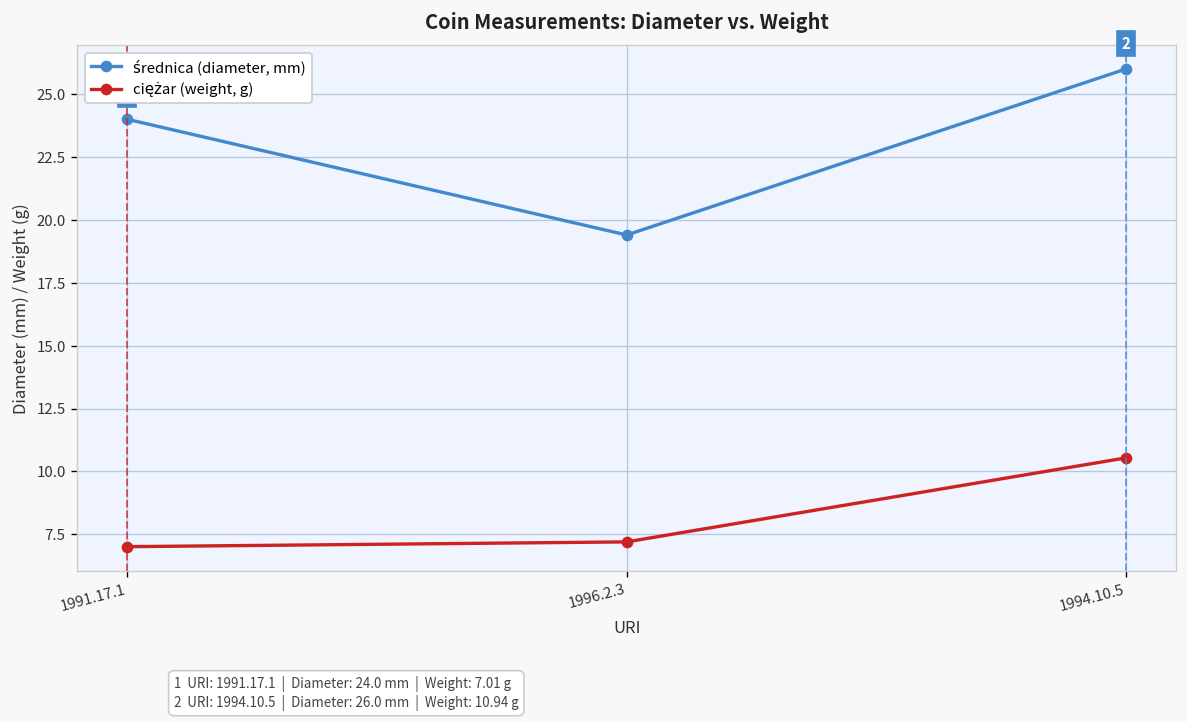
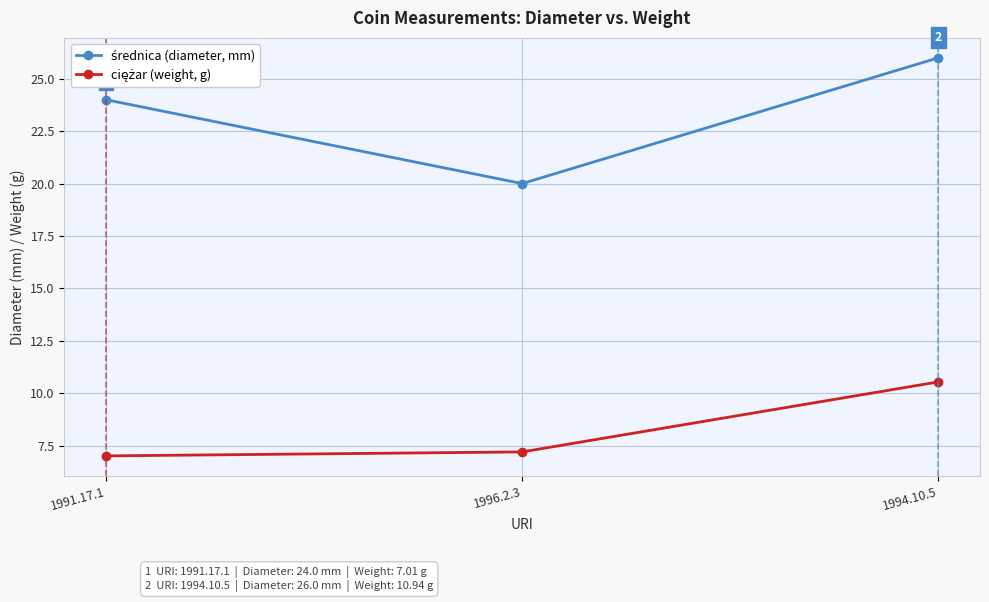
średnica (diameter, mm), 1996.2.3: 19.4 -> 20.0
